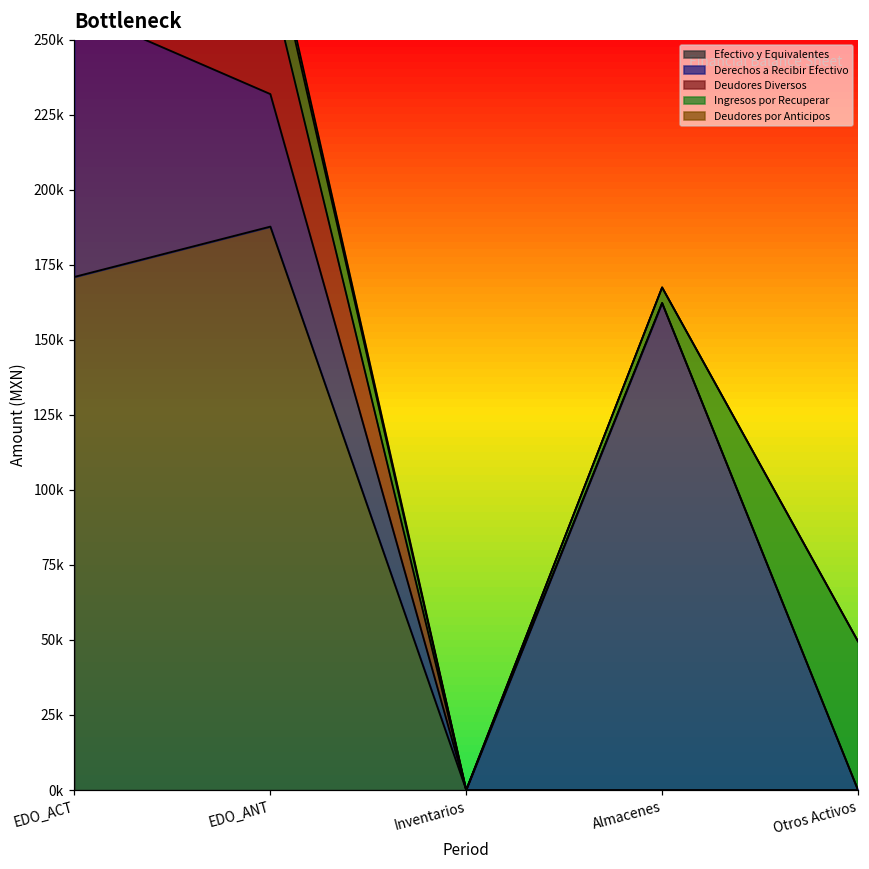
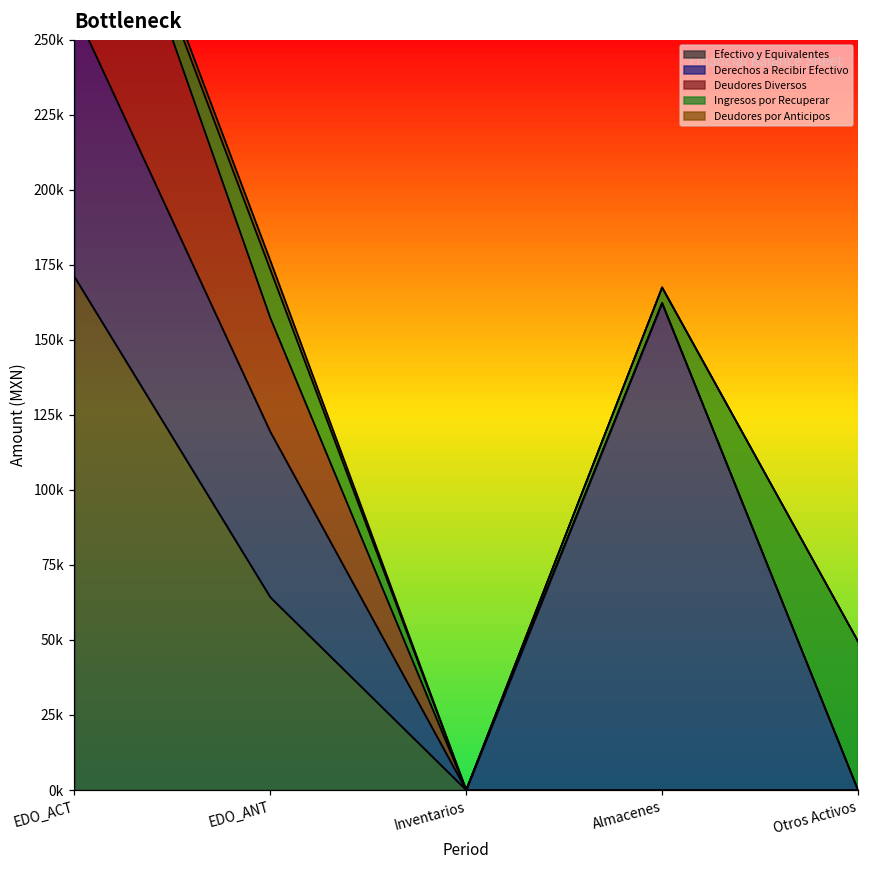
Efectivo y Equivalentes, EDO_ANT: 188000 -> 64000
Derechos a Recibir Efectivo, EDO_ANT: 44000 -> 55000
